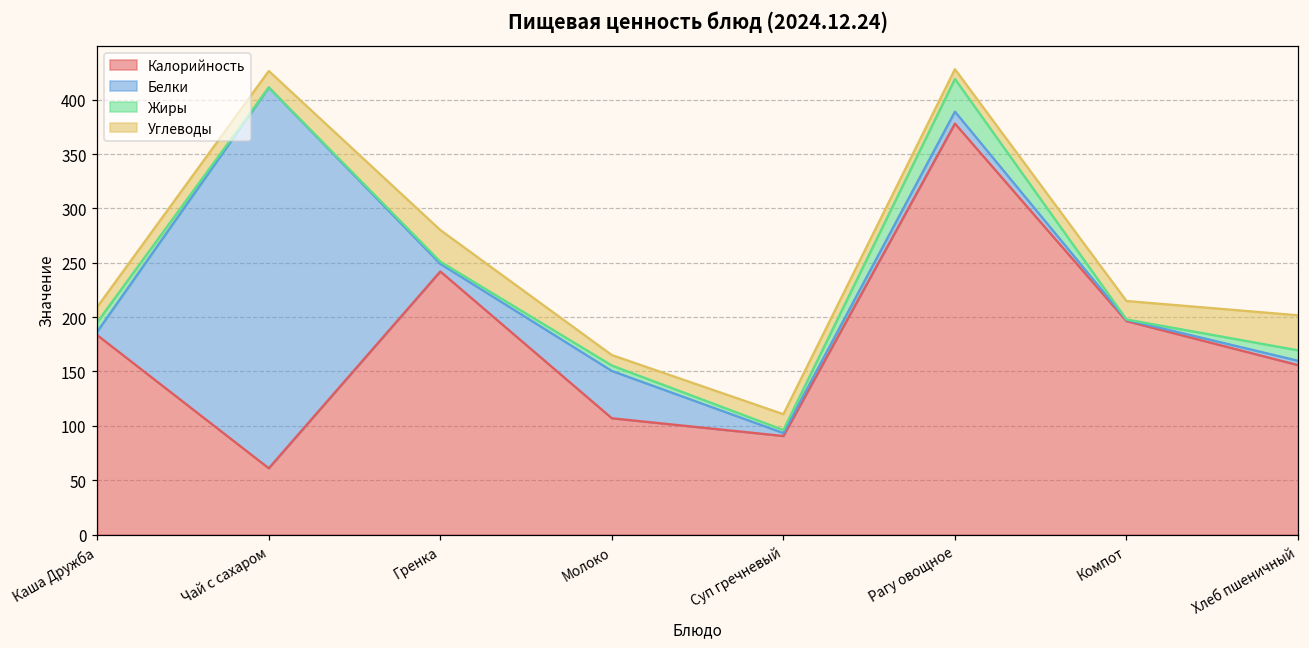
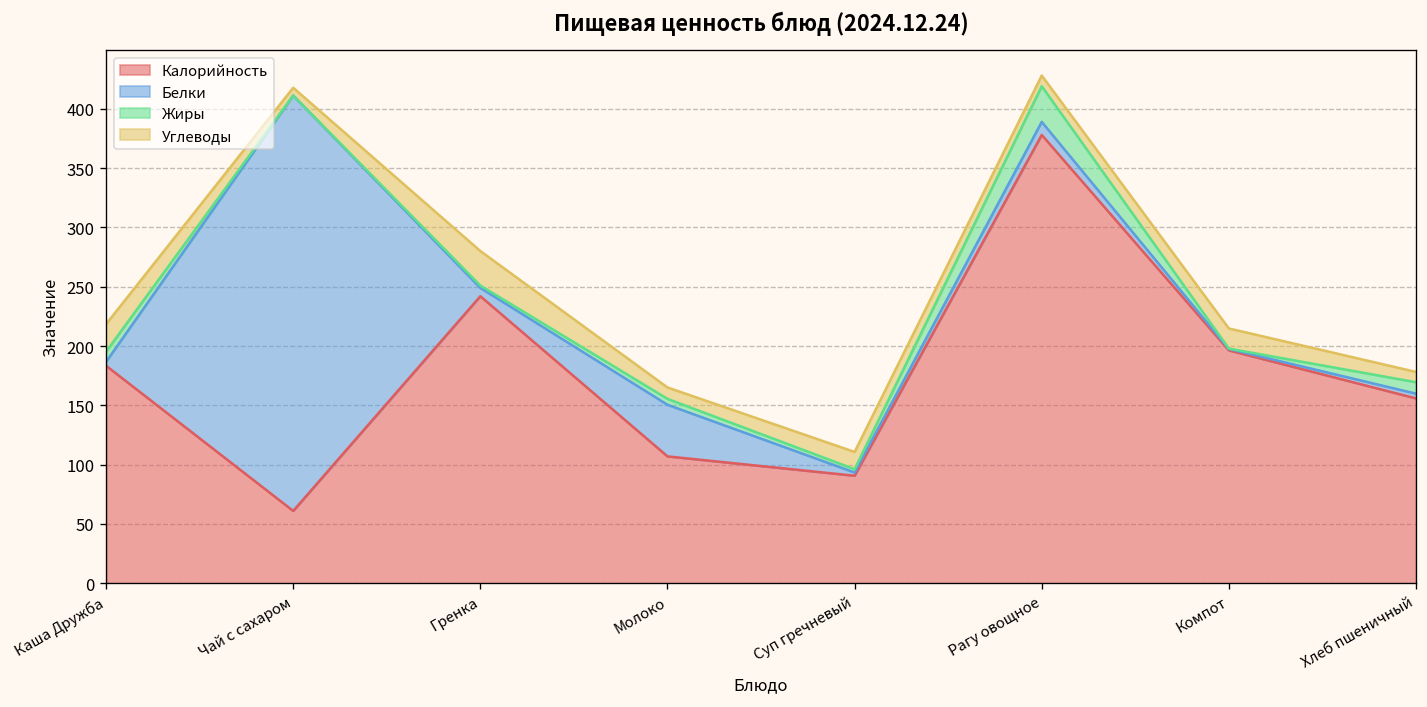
Углеводы, Каша Дружба: 10 -> 20
Углеводы, Чай с сахаром: 20 -> 10
Углеводы, Хлеб пшеничный: 30 -> 10
